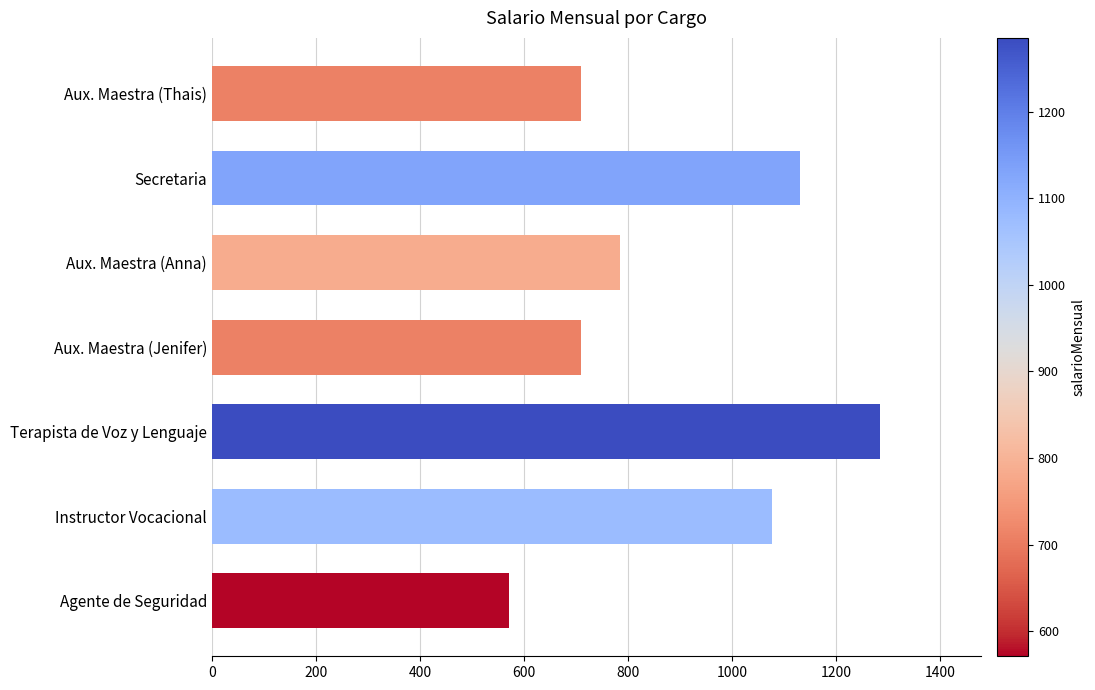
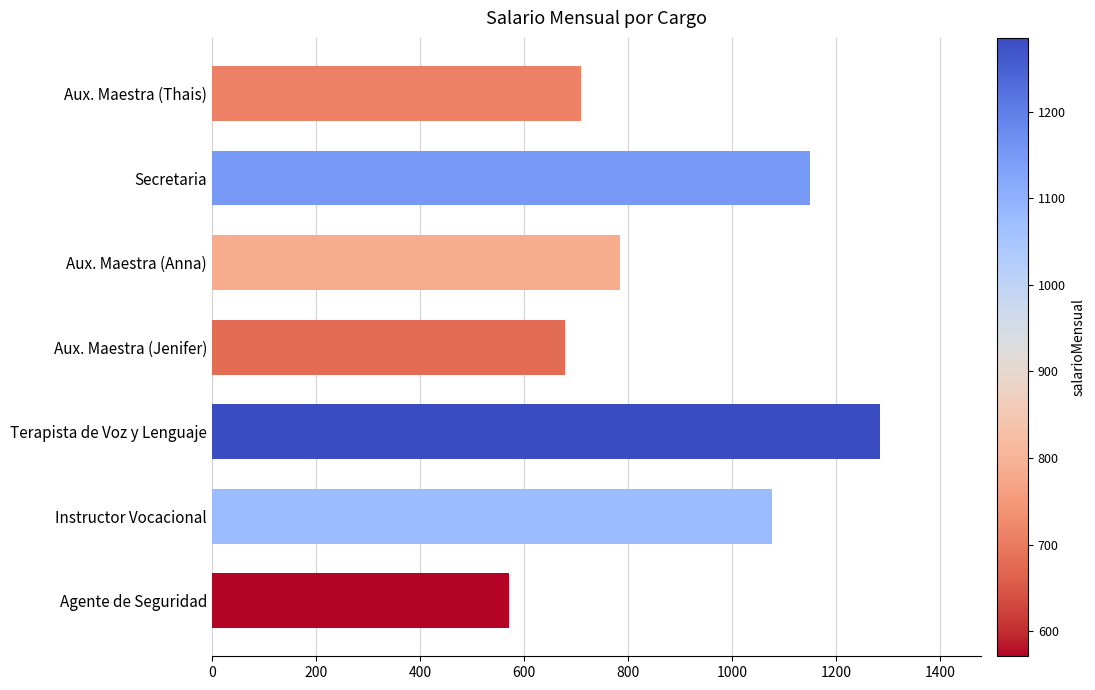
Secretaria: 1130 -> 1150
Aux. Maestra (Jenifer): 710 -> 680
